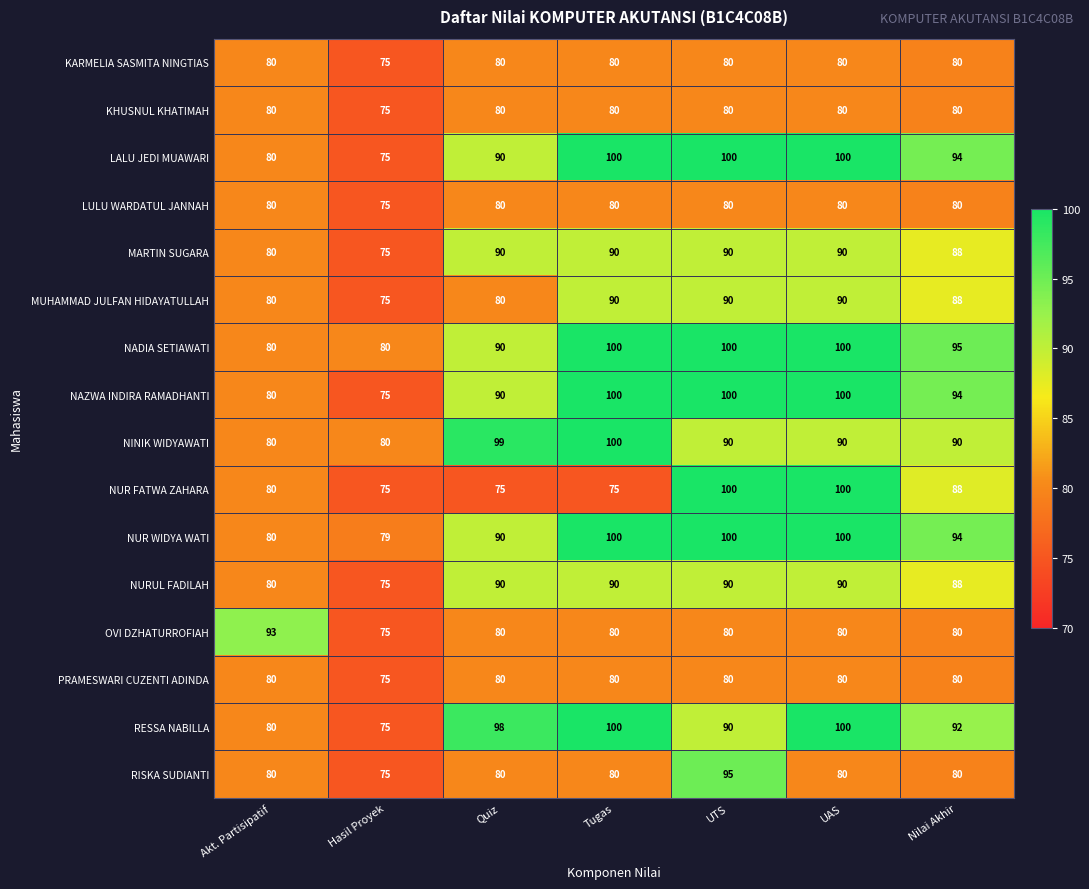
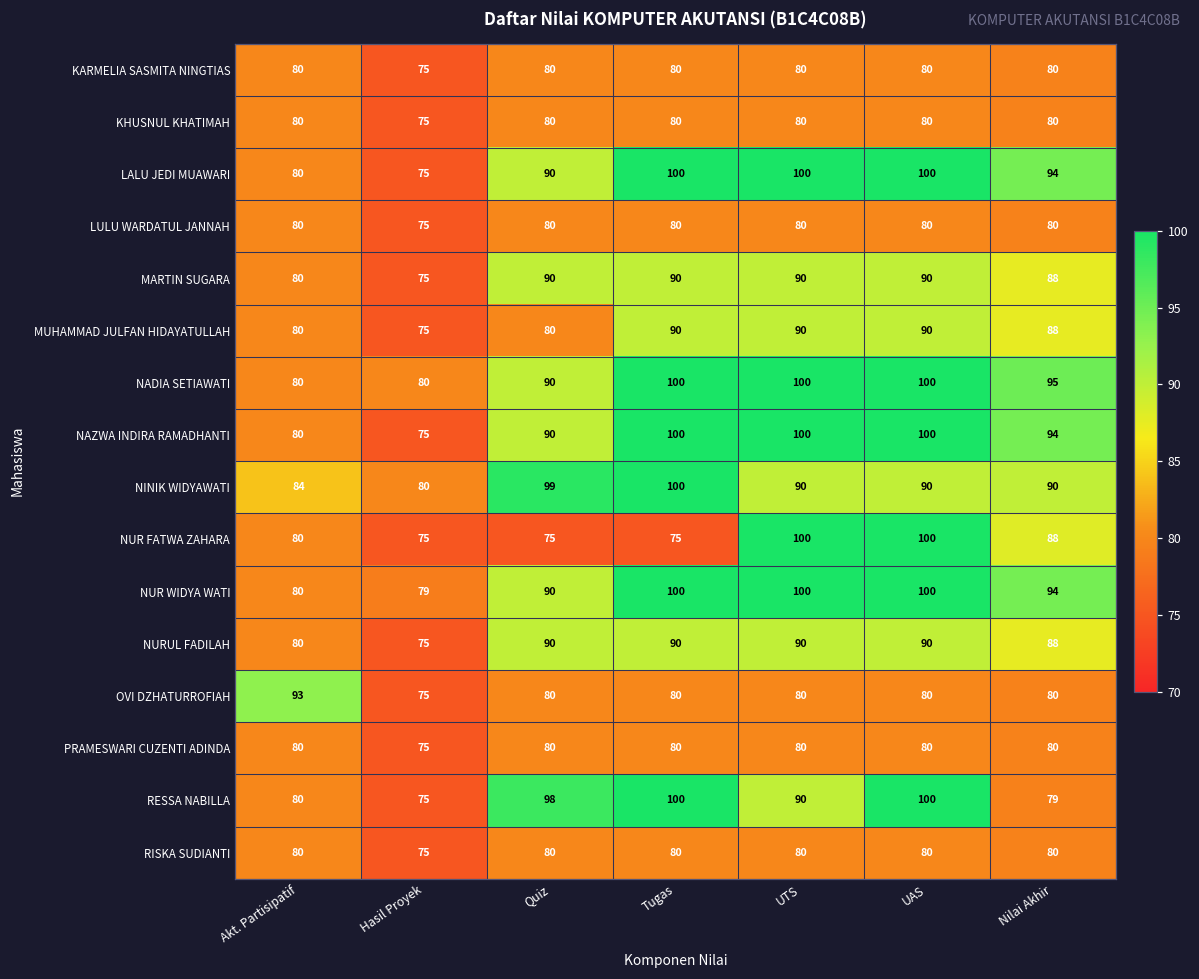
NINIK WIDYAWATI, Akt. Partisipatif: 80 -> 84
RESSA NABILLA, Nilai Akhir: 92 -> 79
RISKA SUDIANTI, UTS: 95 -> 80
